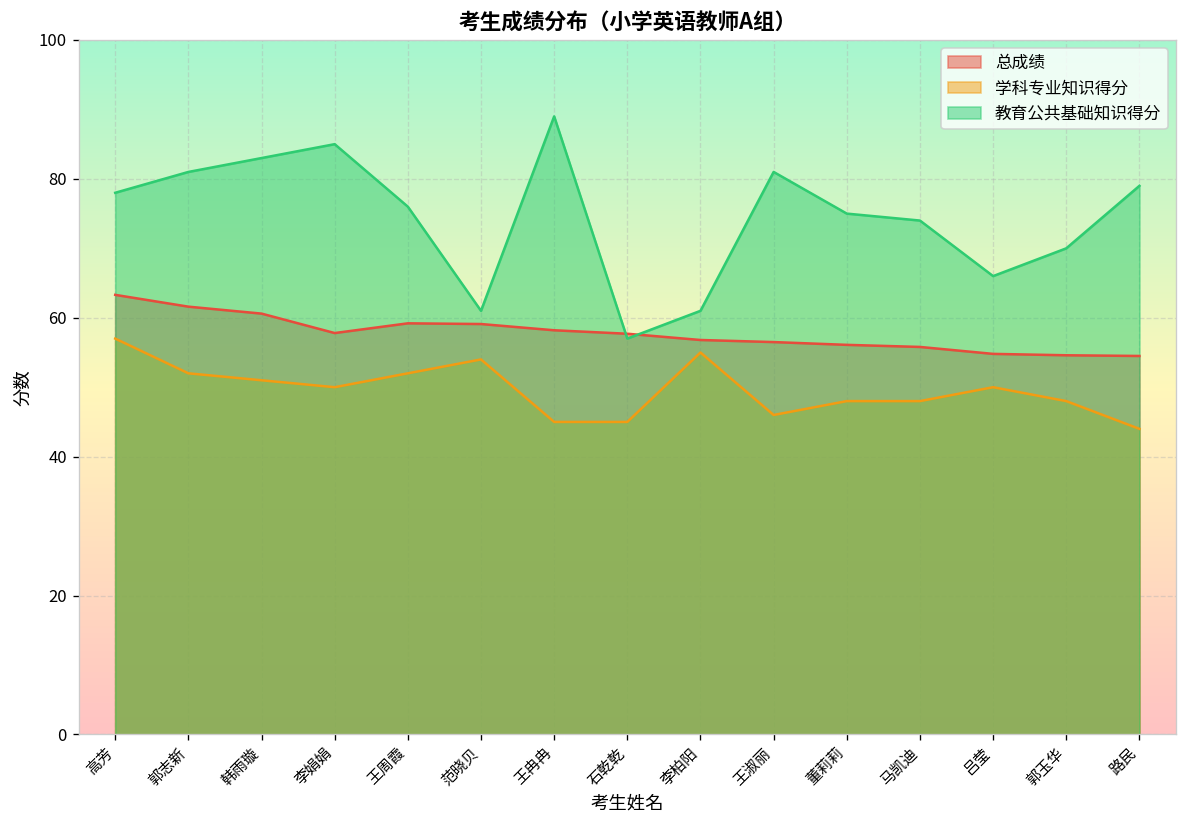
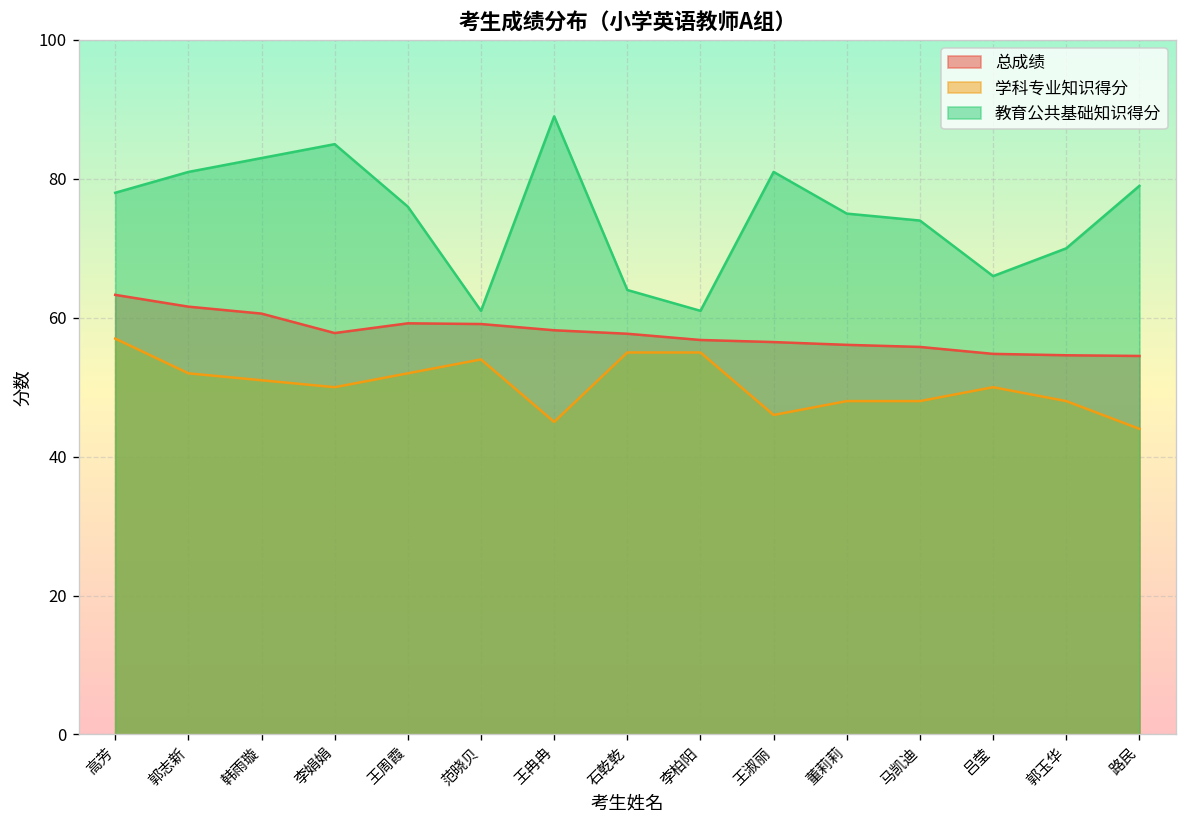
学科专业知识得分, 石乾乾: 45 -> 55
教育公共基础知识得分, 石乾乾: 57 -> 64
